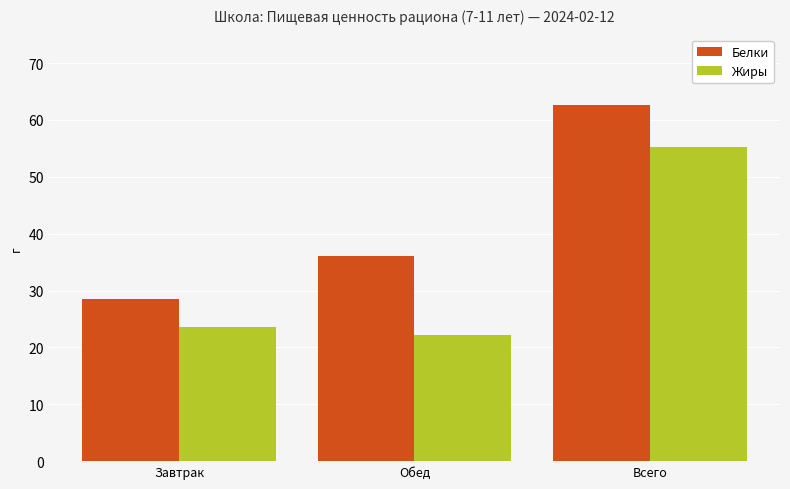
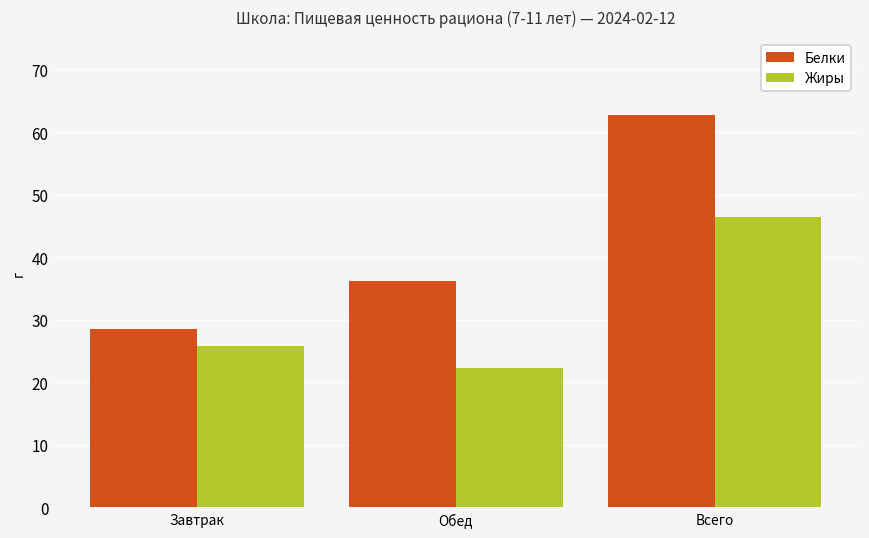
Жиры, Завтрак: 24 -> 26
Жиры, Всего: 55 -> 46
